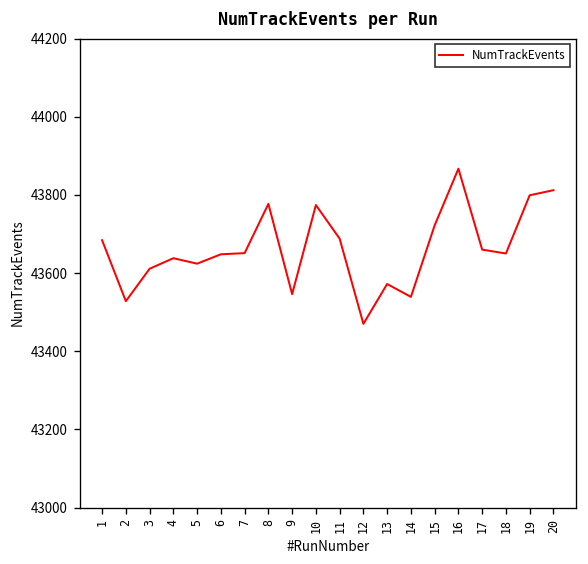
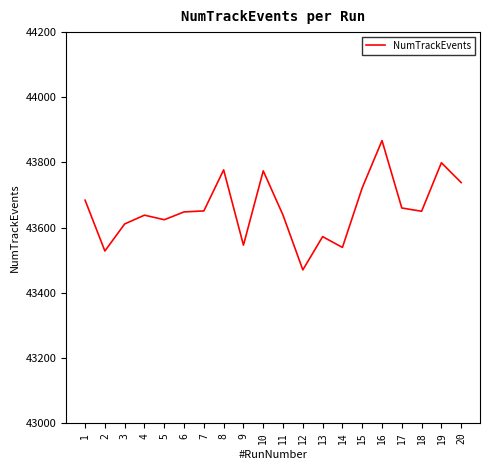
11: 43690 -> 43640
20: 43810 -> 43740
